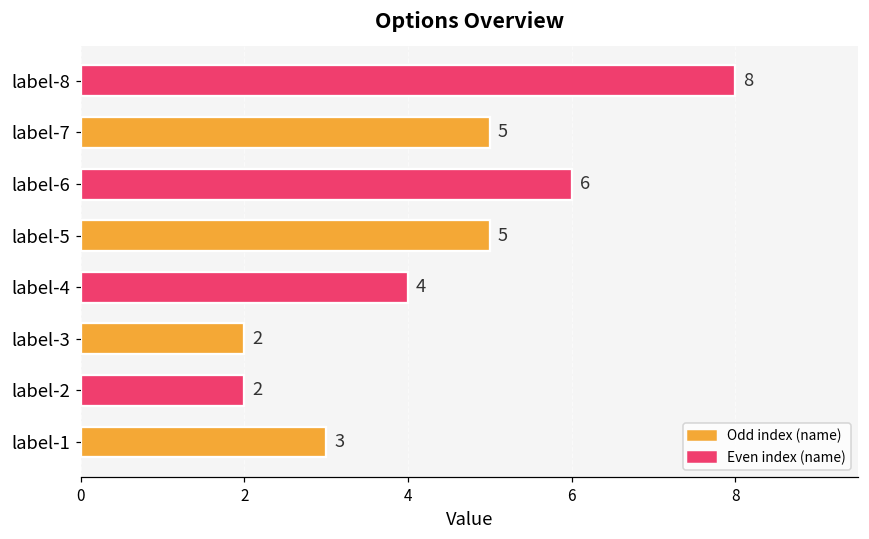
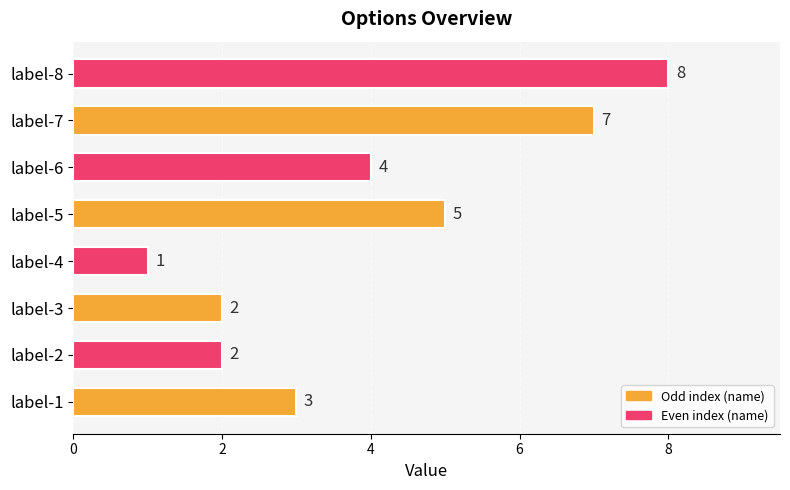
label-7: 5 -> 7
label-6: 6 -> 4
label-4: 4 -> 1
